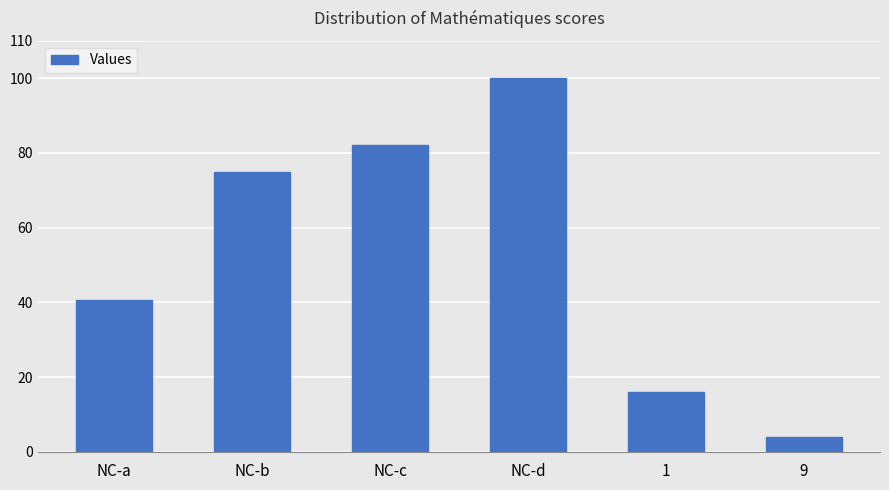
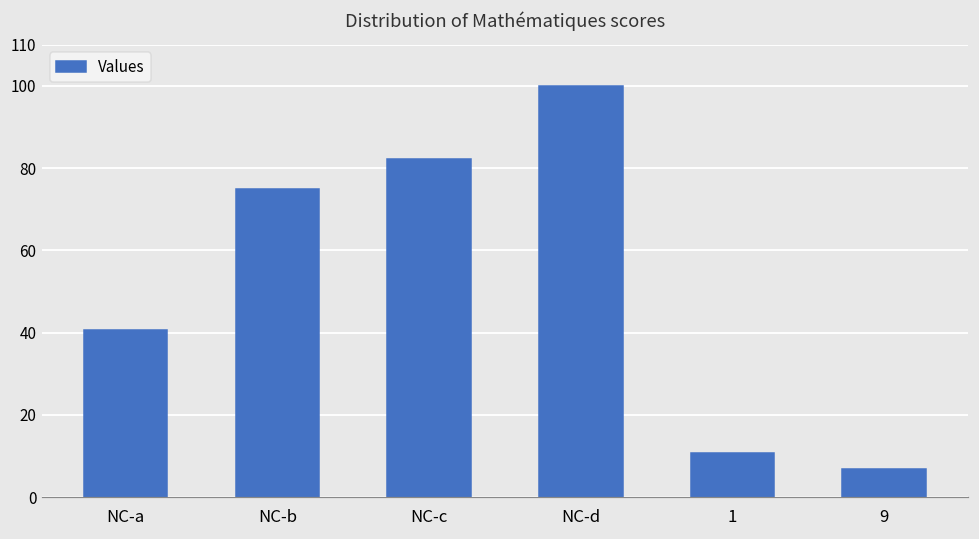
1: 16 -> 11
9: 4 -> 7
